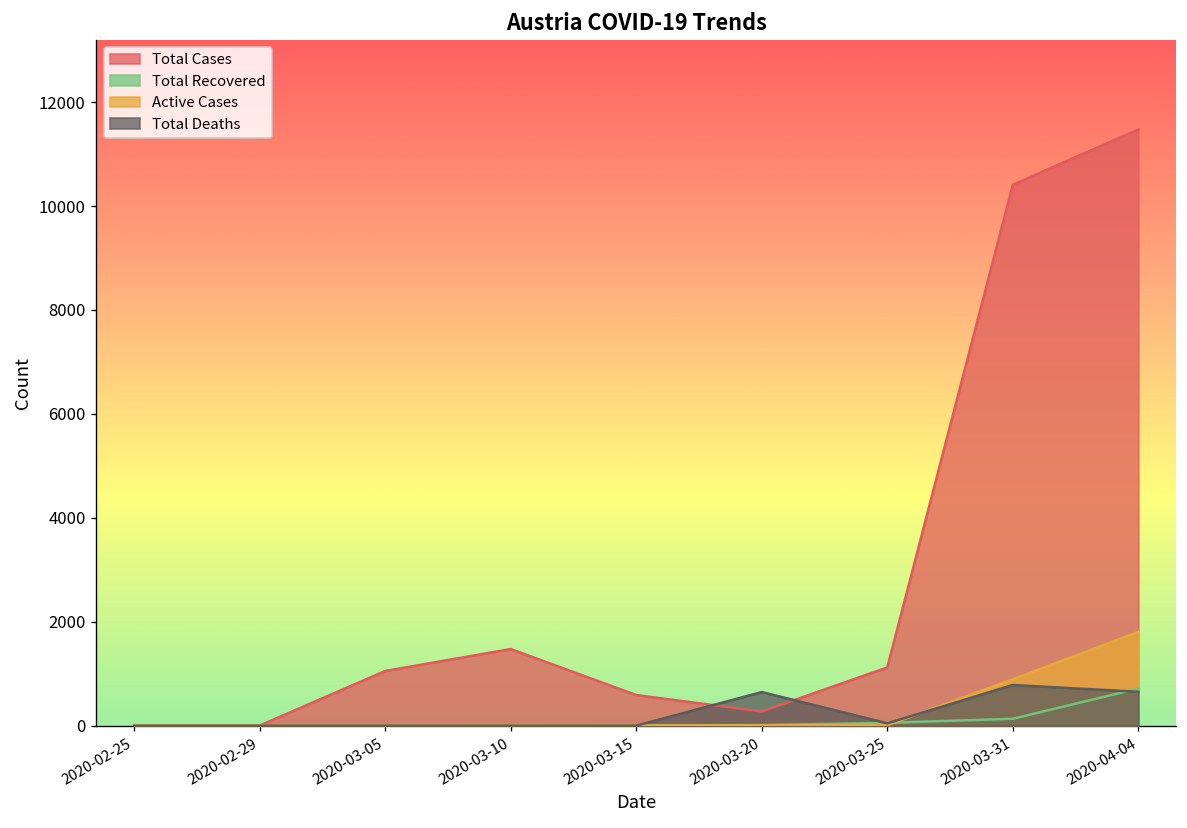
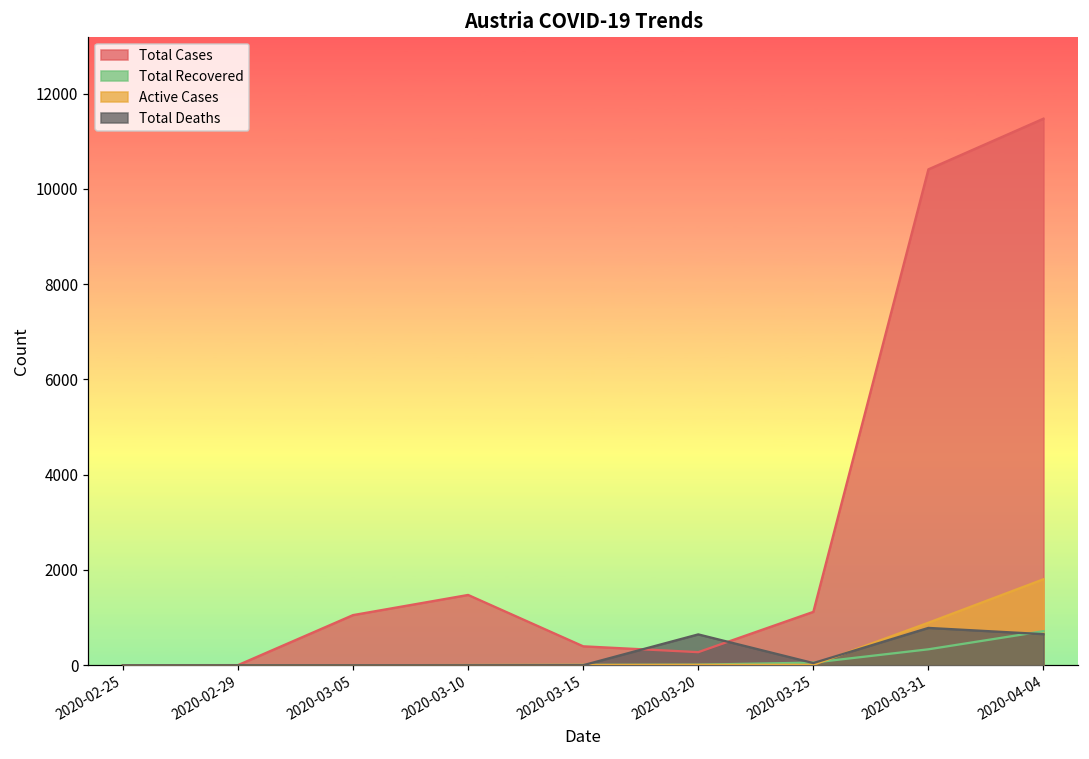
Total Cases, 2020-03-15: 600 -> 400
Total Recovered, 2020-03-31: 100 -> 300
